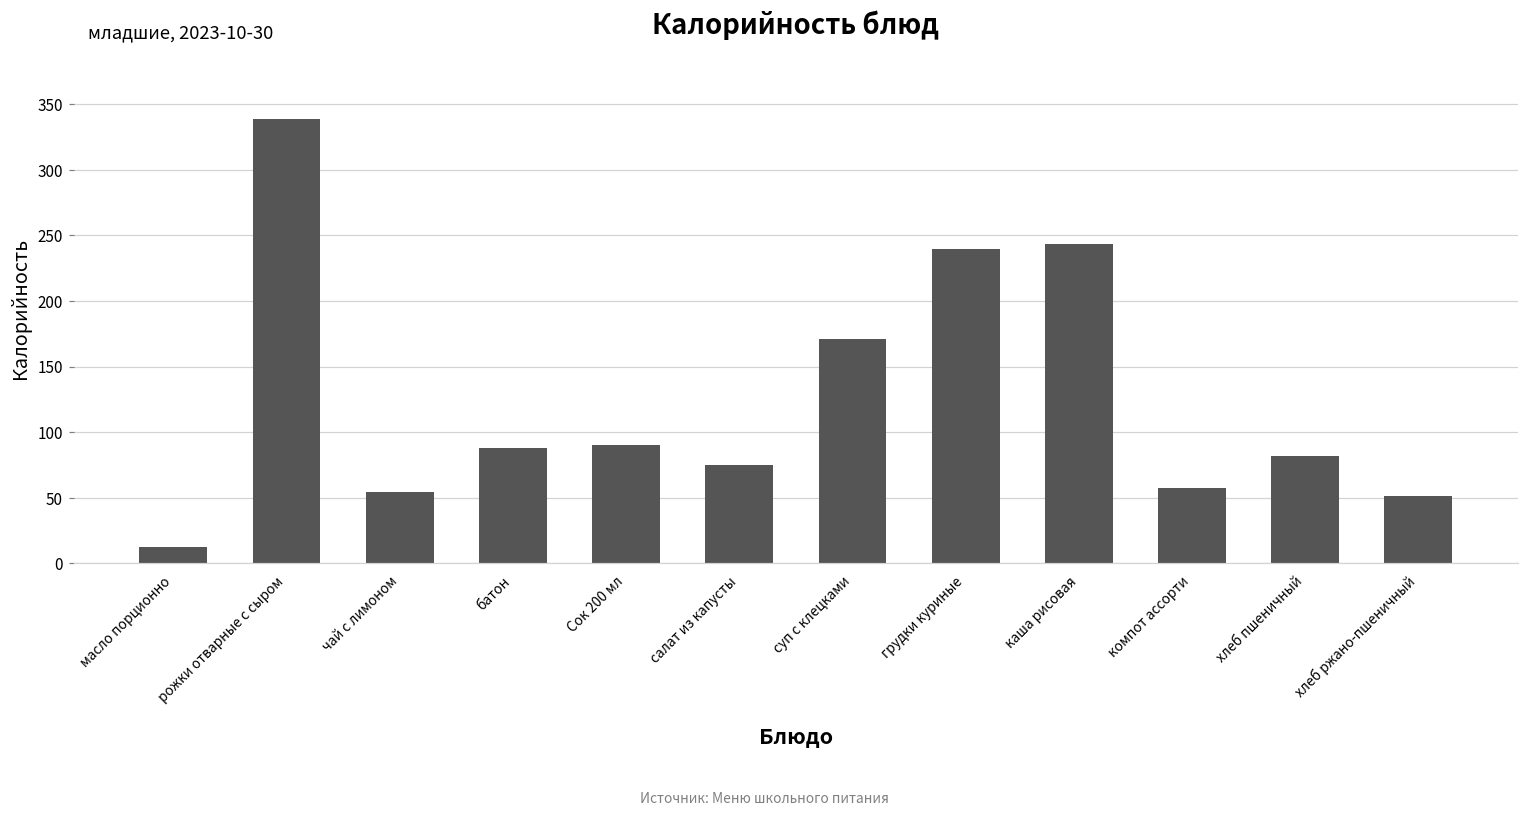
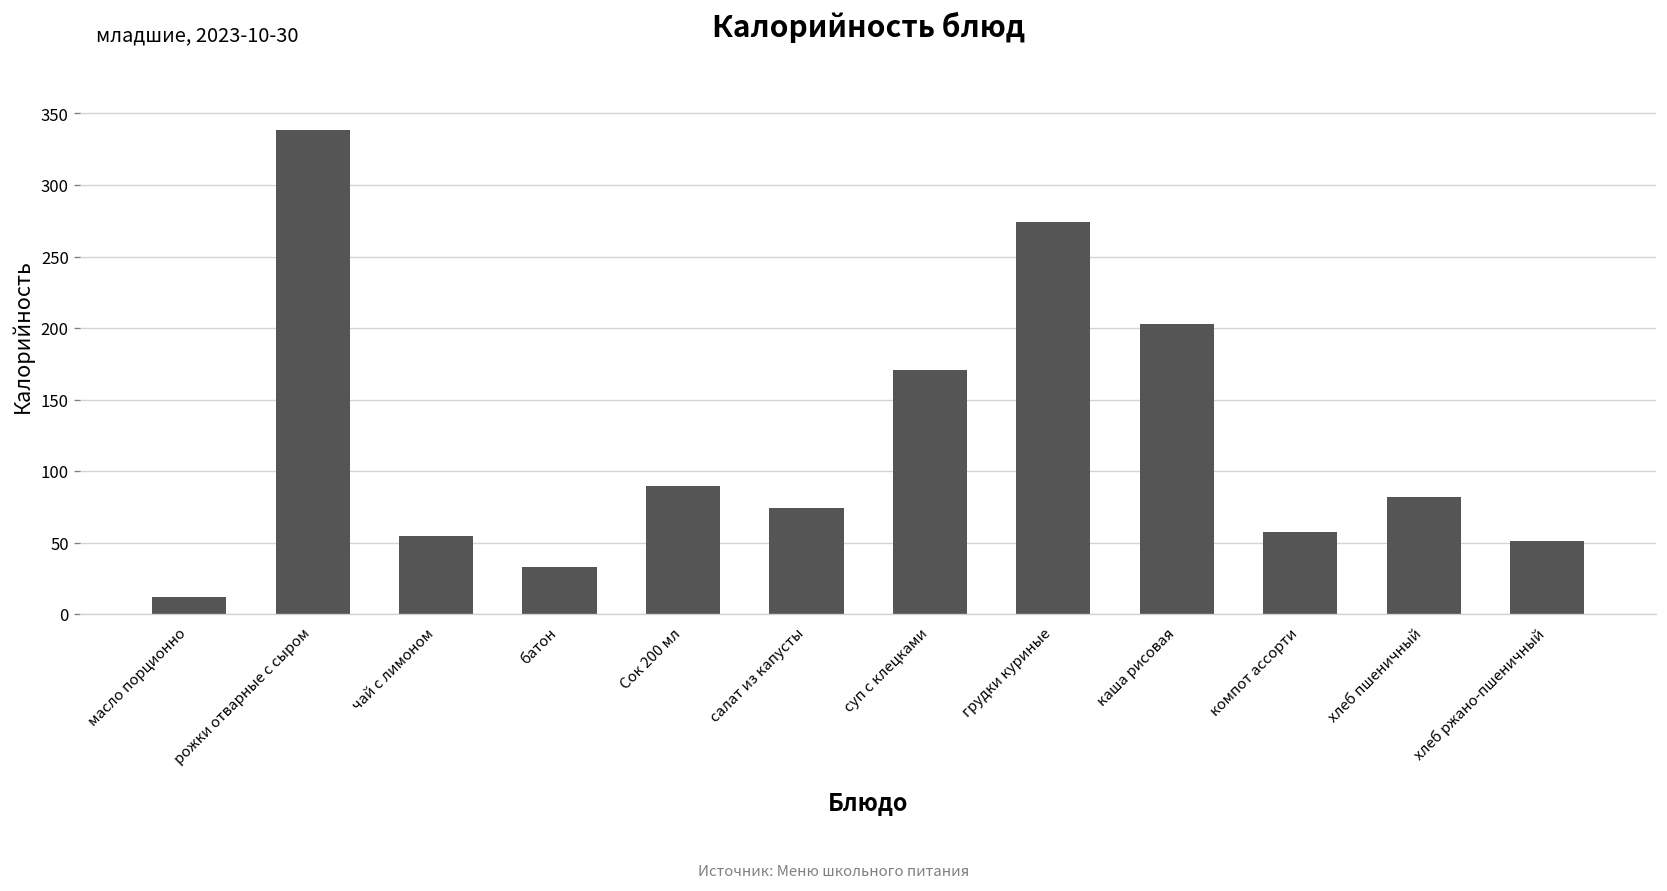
батон: 88 -> 33
грудки куриные: 240 -> 274
каша рисовая: 243 -> 203
